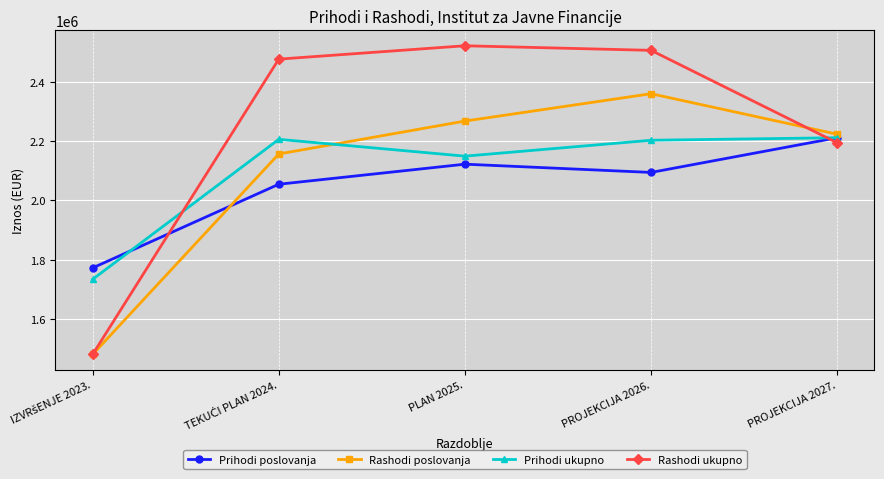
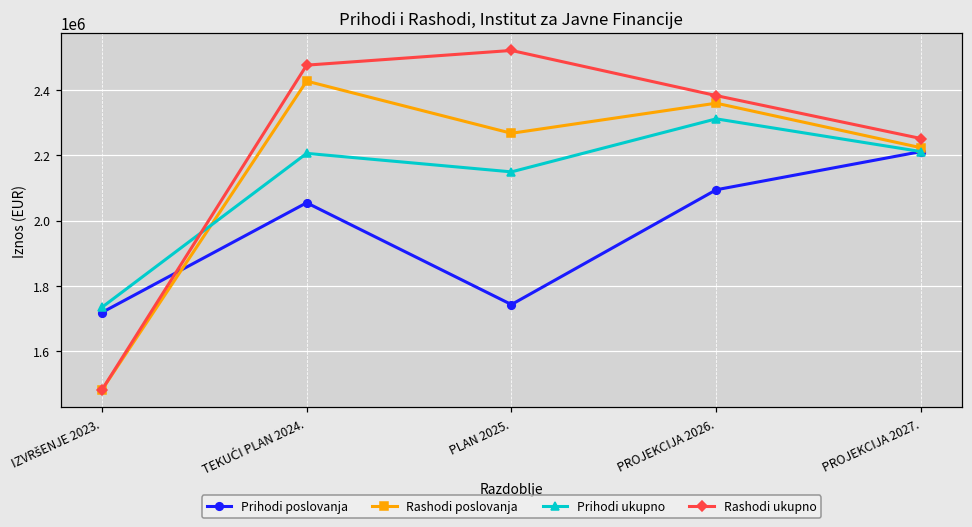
Prihodi poslovanja, IZVRšENJE 2023.: 1770000 -> 1720000
Rashodi poslovanja, TEKUĆI PLAN 2024.: 2160000 -> 2430000
Prihodi poslovanja, PLAN 2025.: 2120000 -> 1740000
Prihodi ukupno, PROJEKCIJA 2026.: 2200000 -> 2310000
Rashodi ukupno, PROJEKCIJA 2026.: 2510000 -> 2380000
Rashodi ukupno, PROJEKCIJA 2027.: 2190000 -> 2250000
